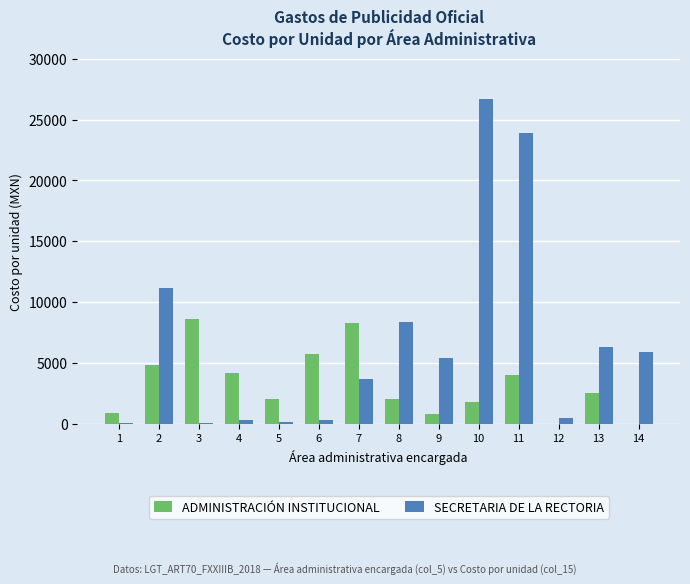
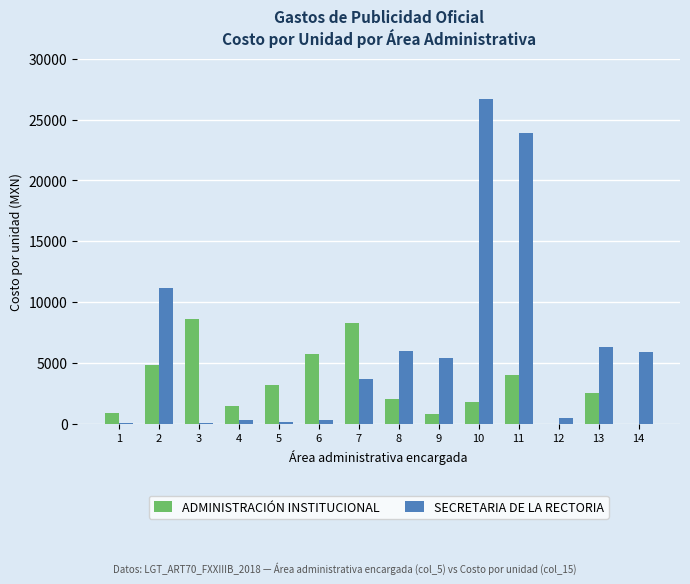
ADMINISTRACIÓN INSTITUCIONAL, 4: 4200 -> 1400
ADMINISTRACIÓN INSTITUCIONAL, 5: 2100 -> 3200
SECRETARIA DE LA RECTORIA, 8: 8400 -> 6000
